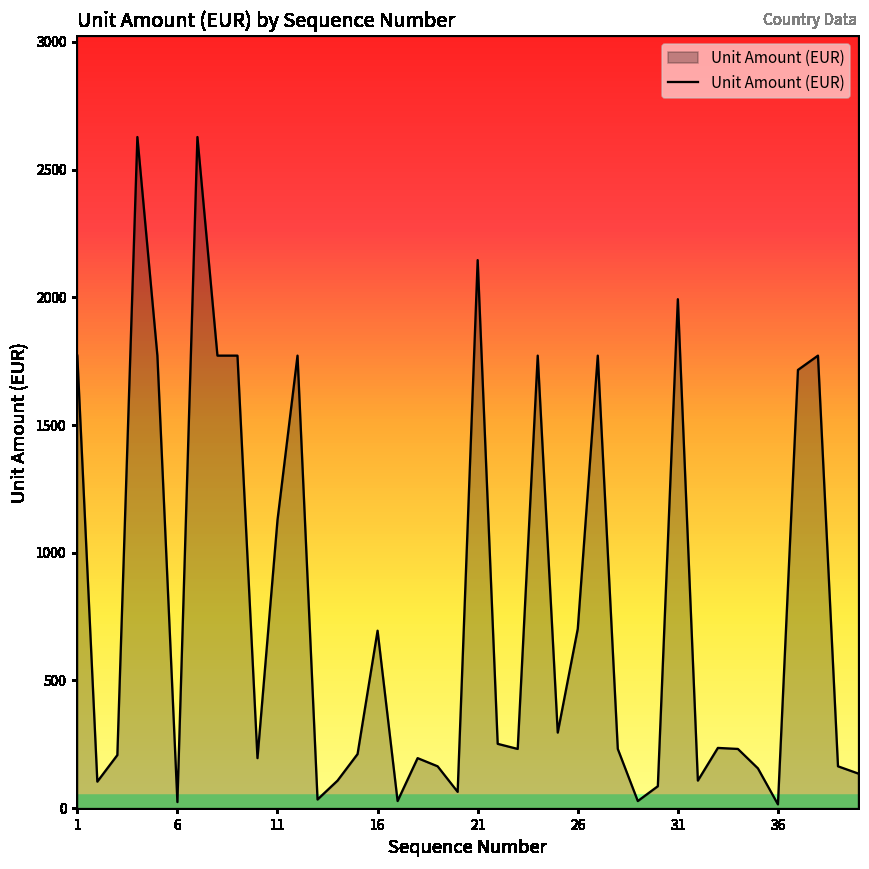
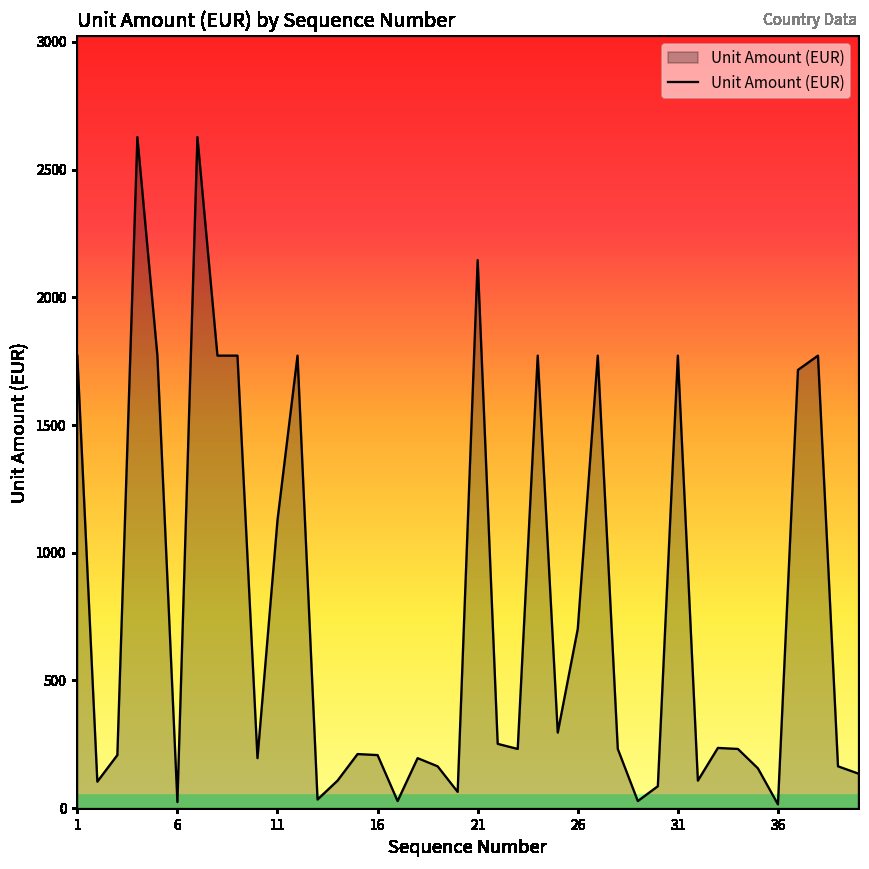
16: 700 -> 210
31: 1990 -> 1770
